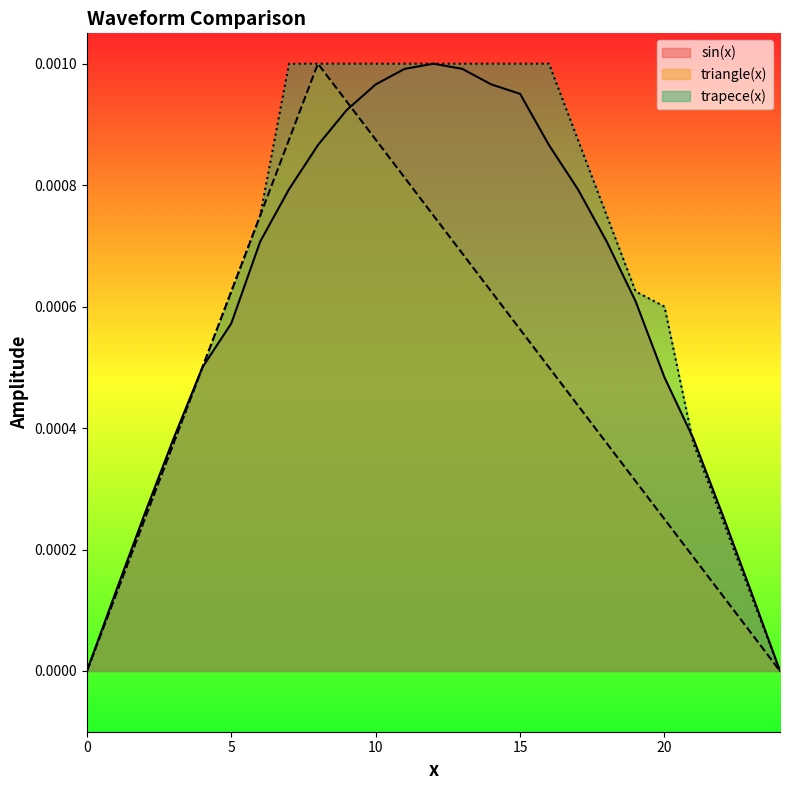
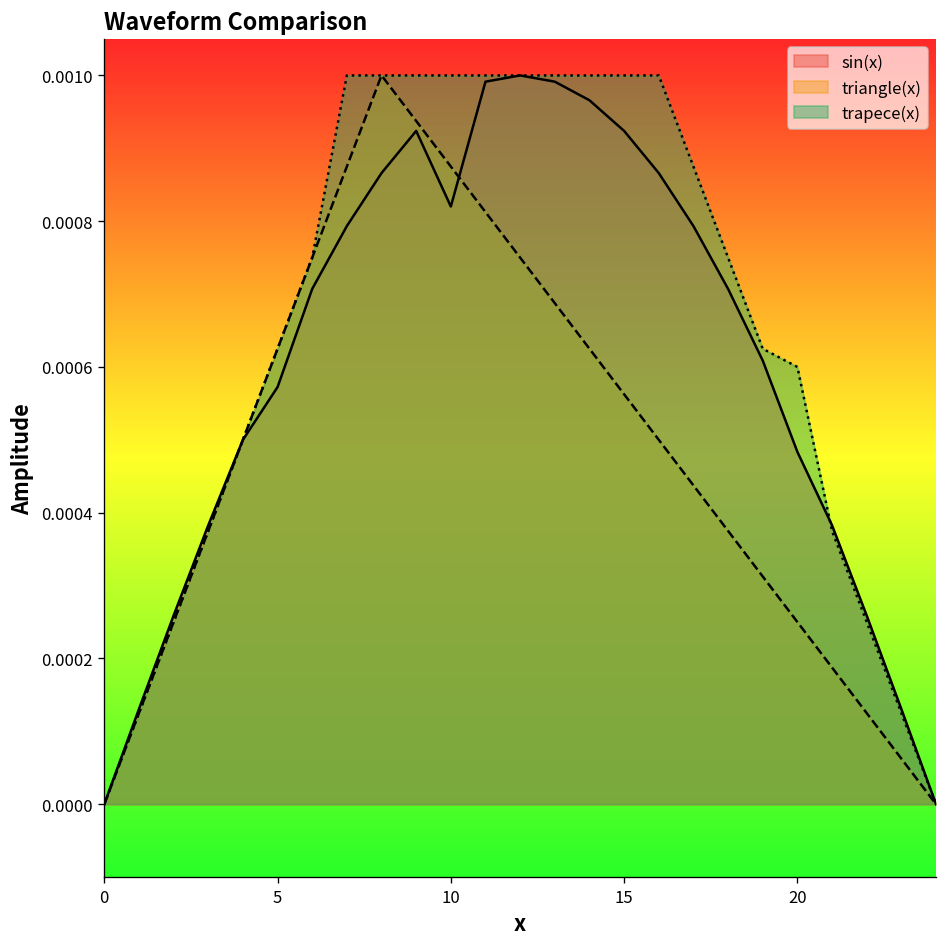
sin(x), 10: 0.00097 -> 0.00082
sin(x), 15: 0.00095 -> 0.00092
